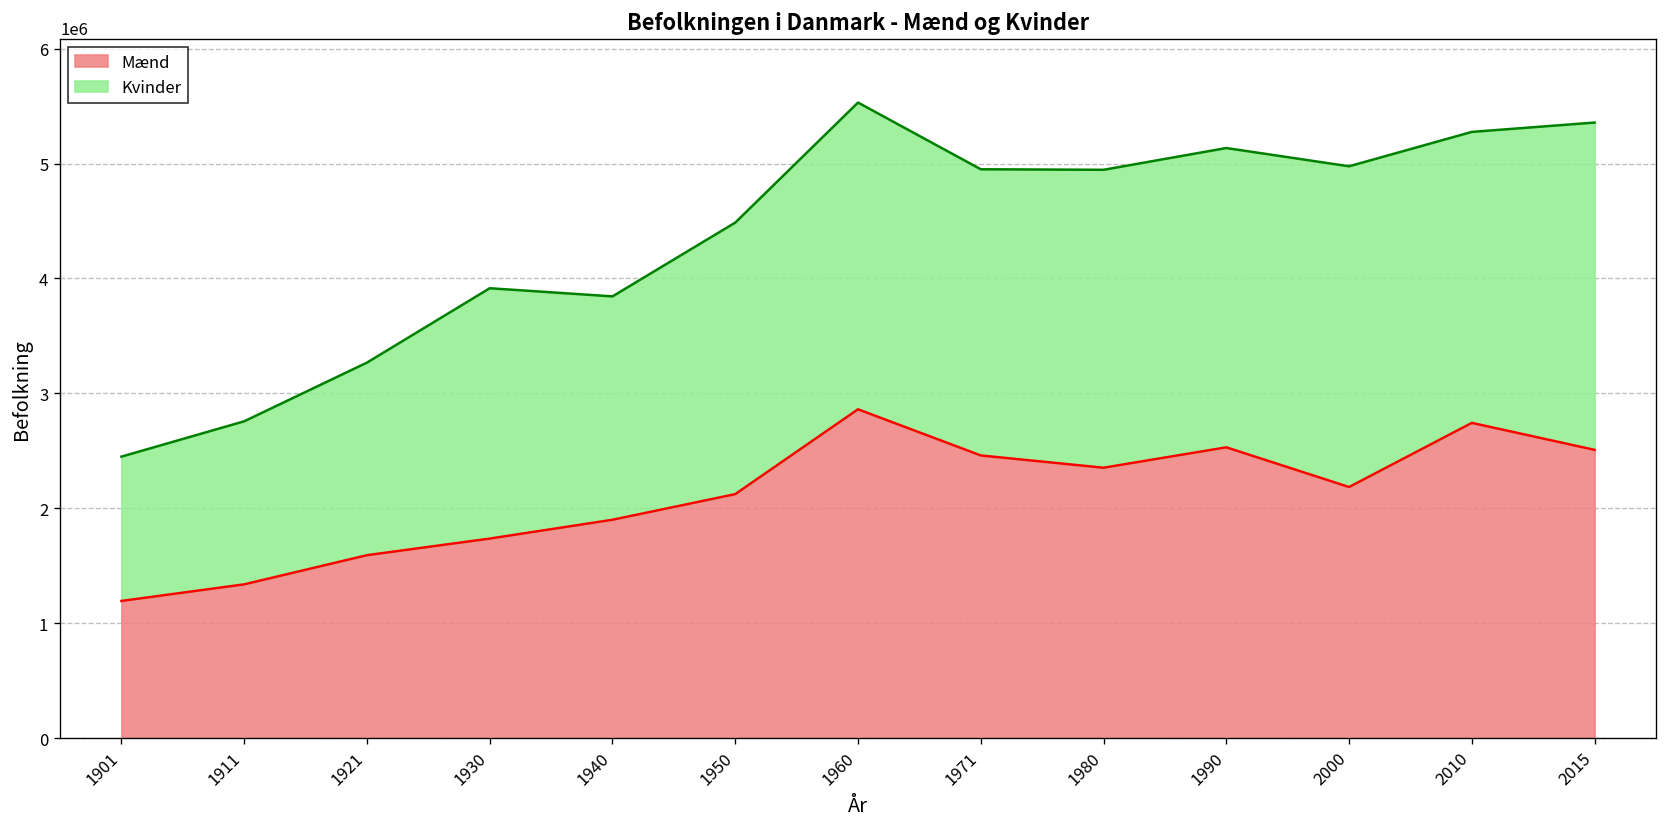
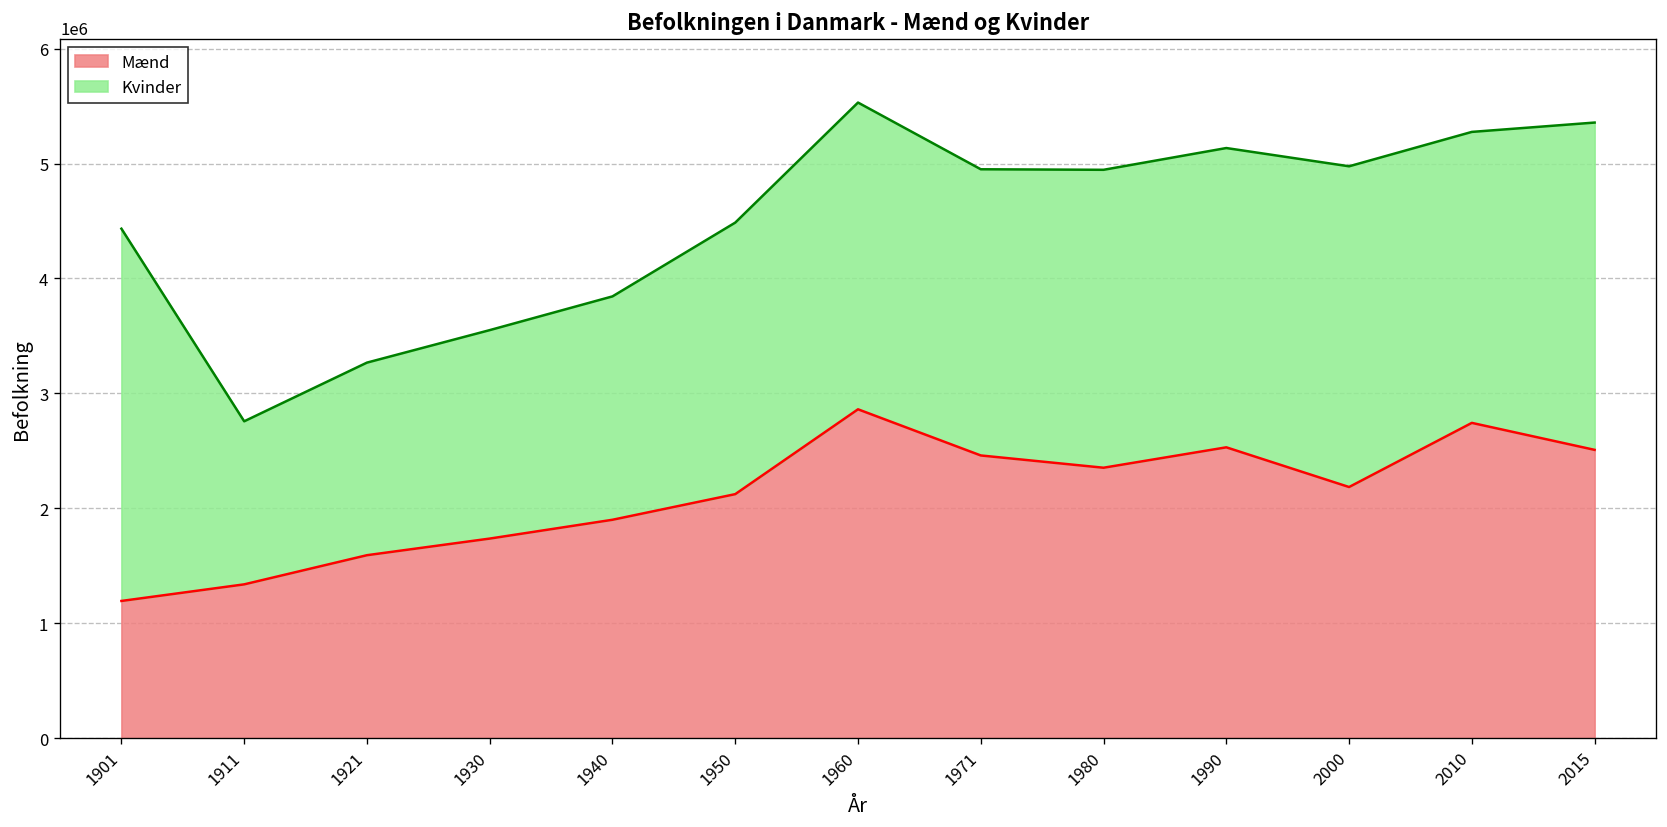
Kvinder, 1901: 1300000 -> 3200000
Kvinder, 1930: 2200000 -> 1800000
